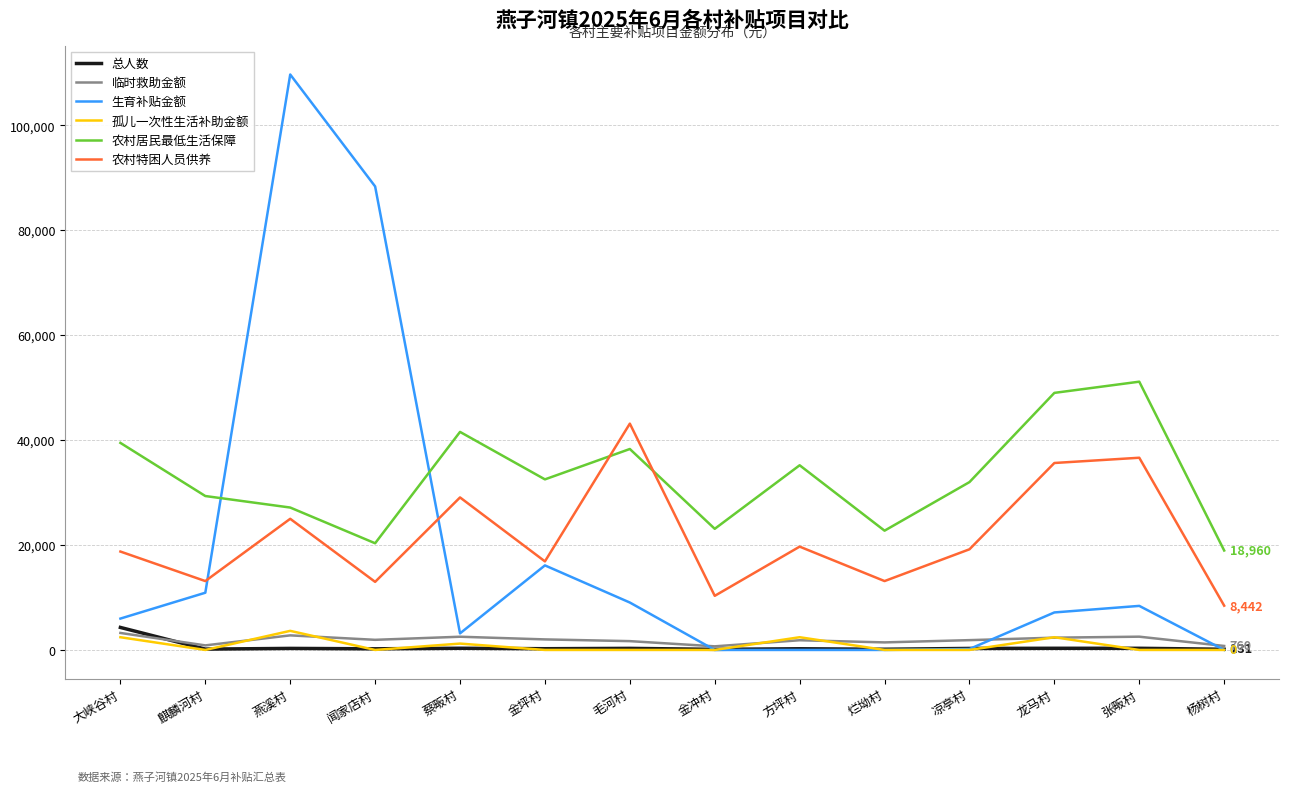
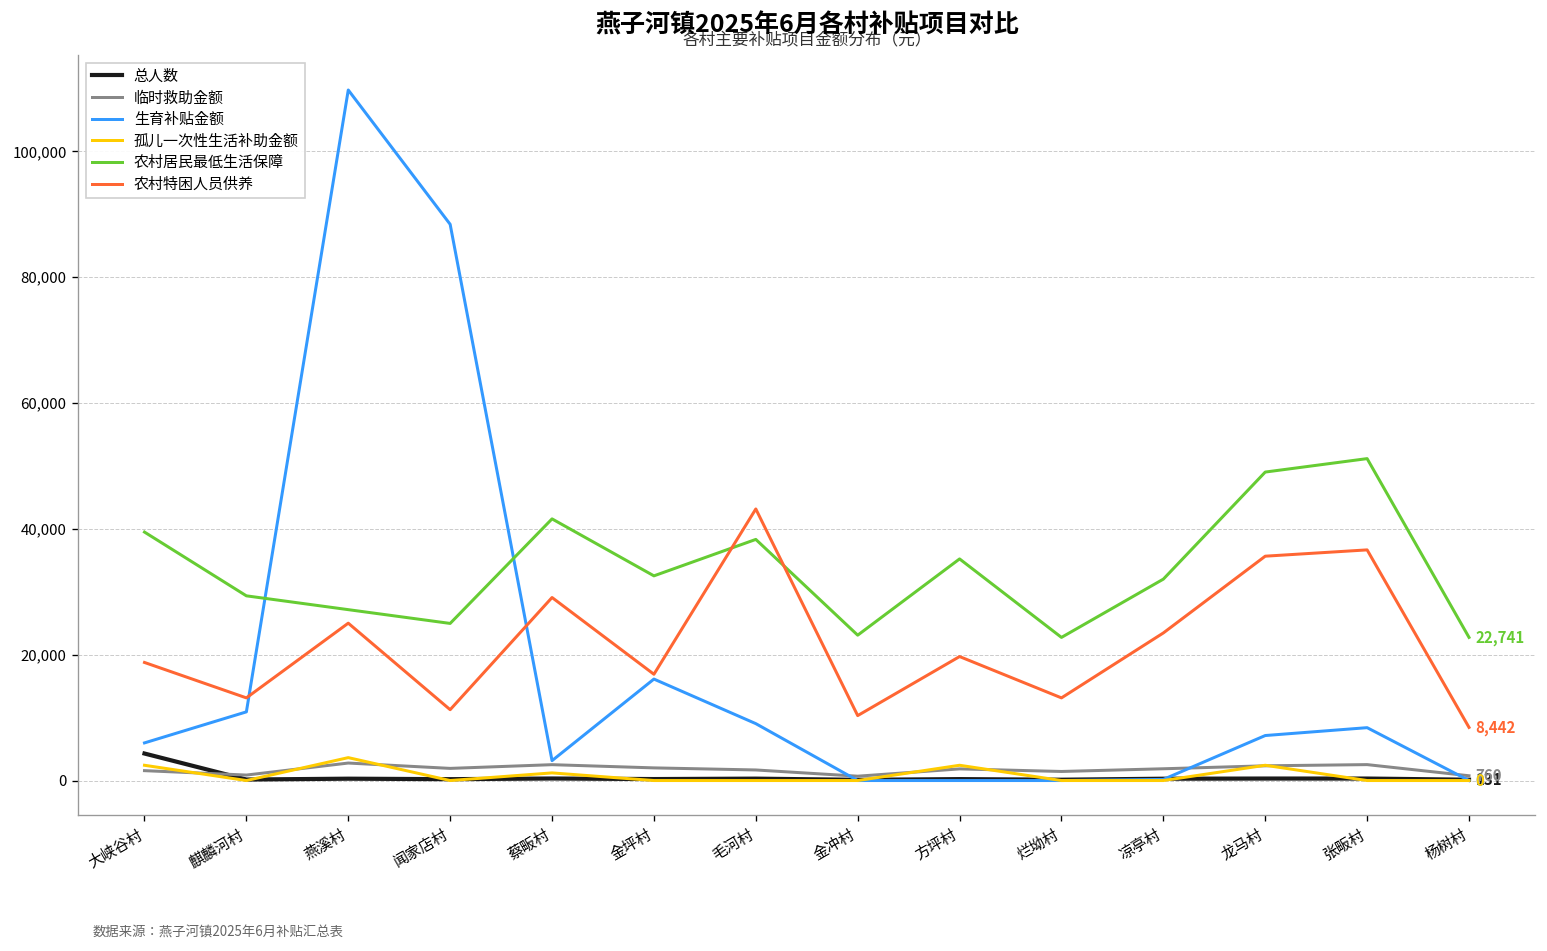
临时救助金额, 大峡谷村: 3,000 -> 2,000
农村居民最低生活保障, 闻家店村: 20,000 -> 25,000
农村特困人员供养, 闻家店村: 13,000 -> 11,000
农村特困人员供养, 凉亭村: 19,000 -> 23,000
农村居民最低生活保障, 杨树村: 18,960 -> 22,741
